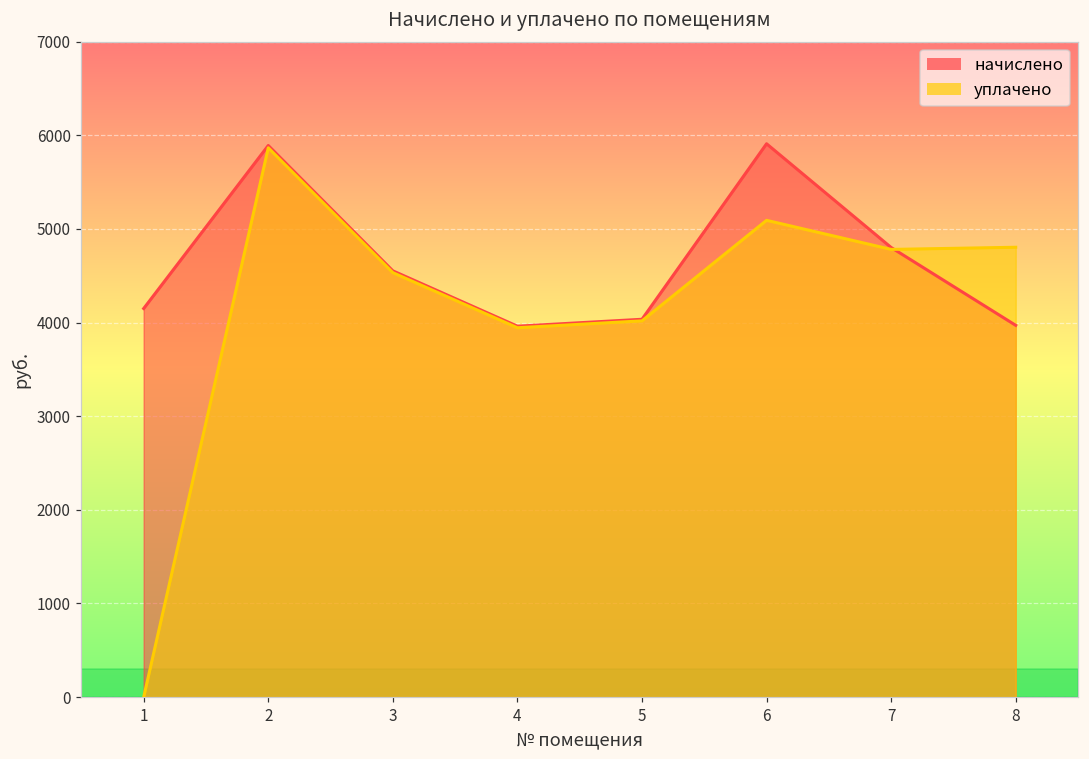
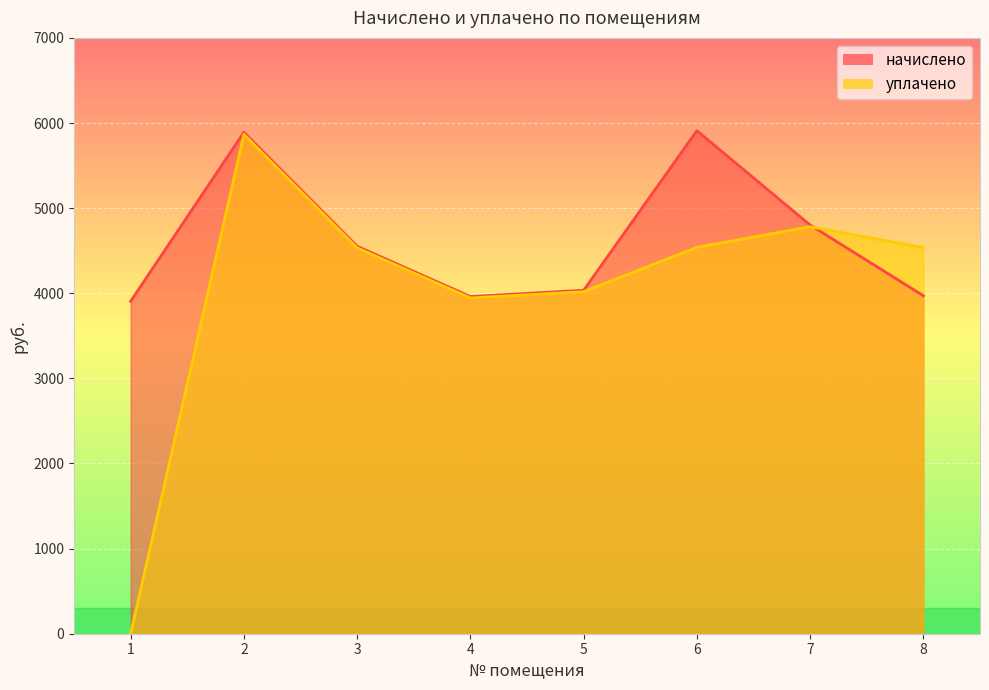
начислено, 1: 4200 -> 3900
уплачено, 6: 5100 -> 4500
уплачено, 8: 4800 -> 4500
